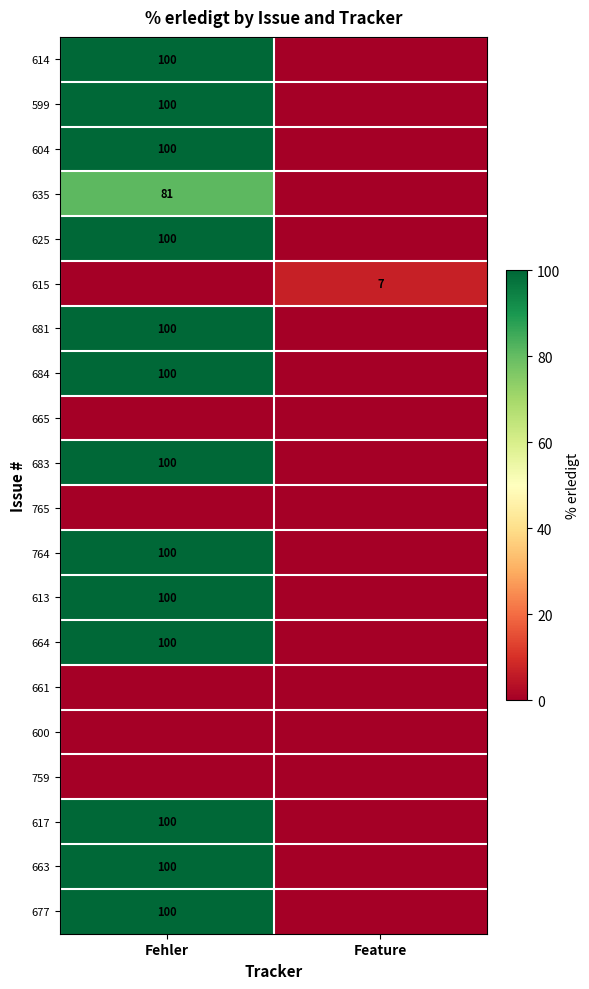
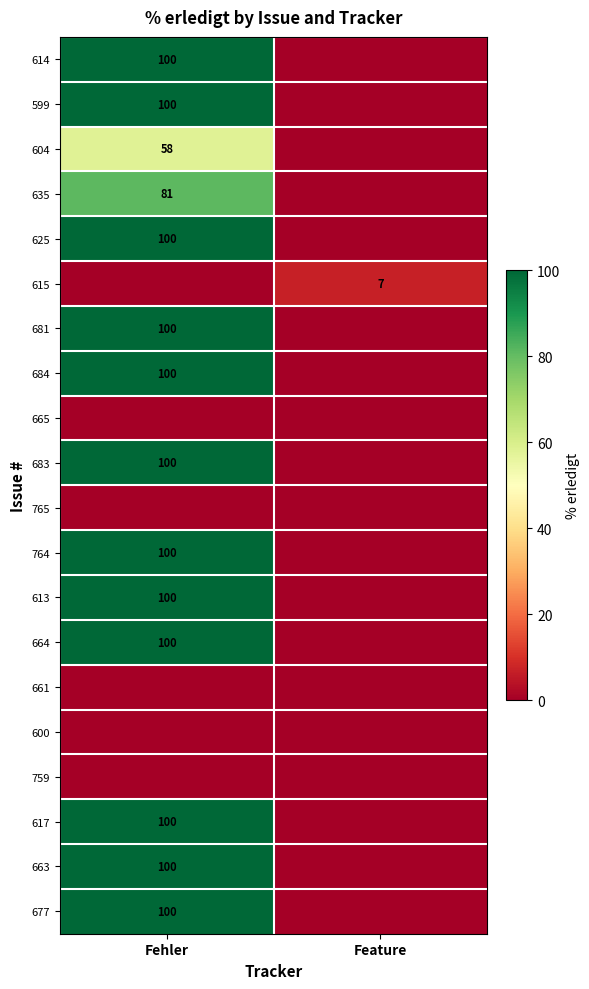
604, Fehler: 100 -> 58
